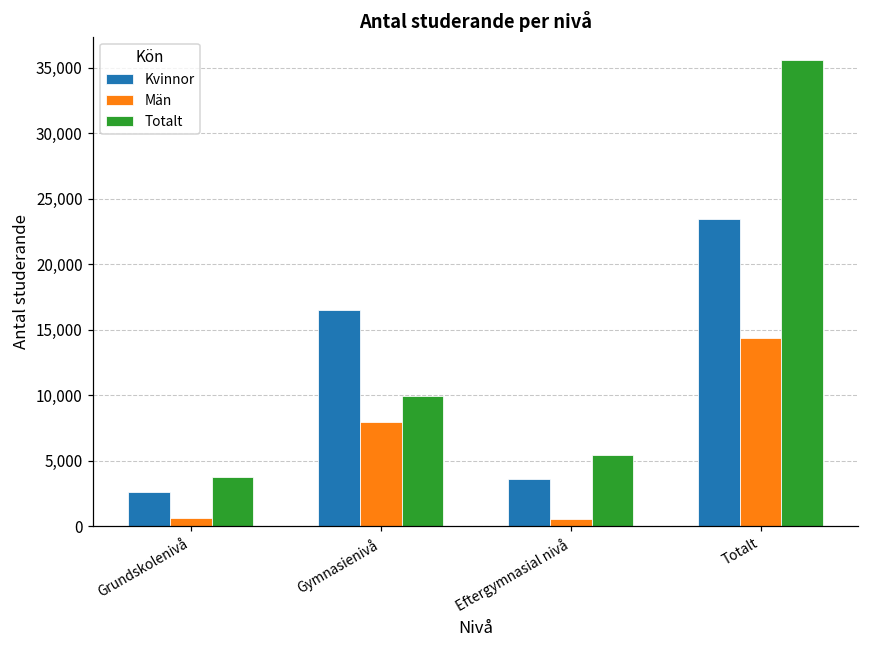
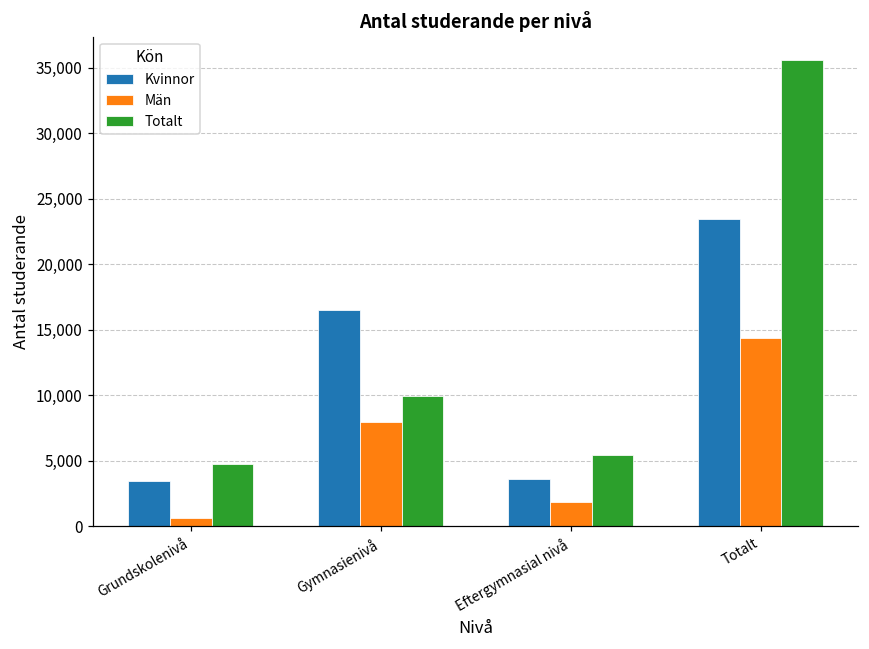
Kvinnor, Grundskolenivå: 2,600 -> 3,400
Totalt, Grundskolenivå: 3,700 -> 4,700
Män, Eftergymnasial nivå: 500 -> 1,800
